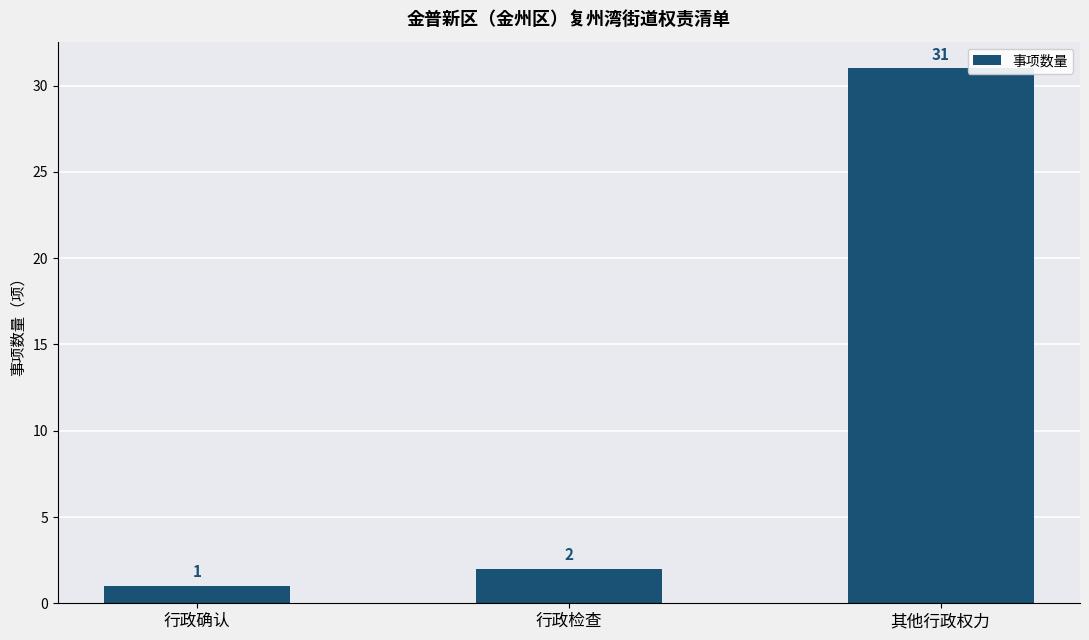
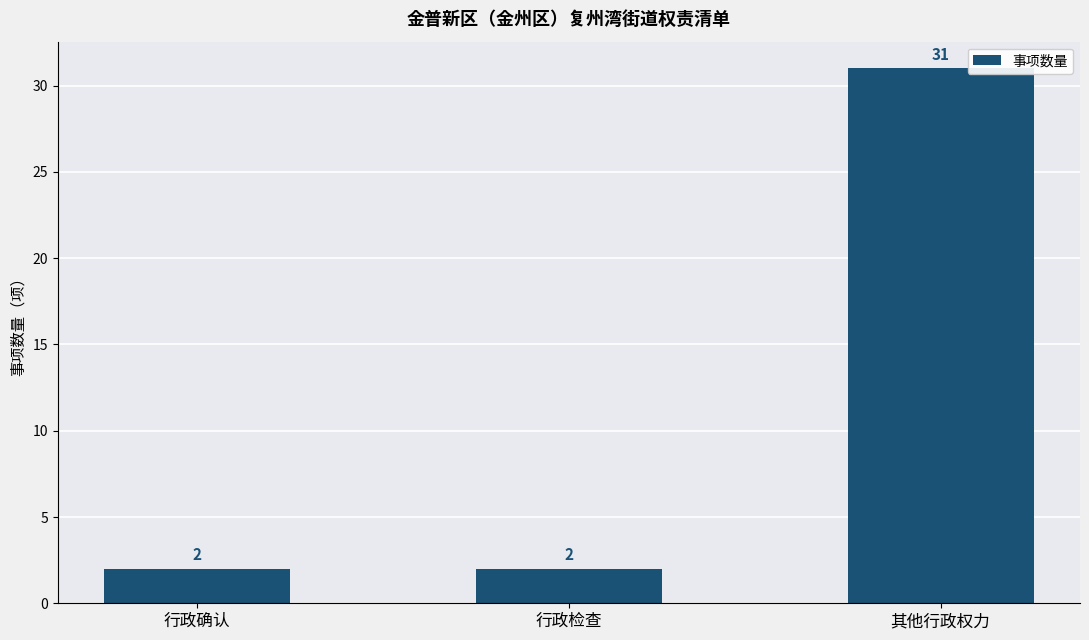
行政确认: 1 -> 2
